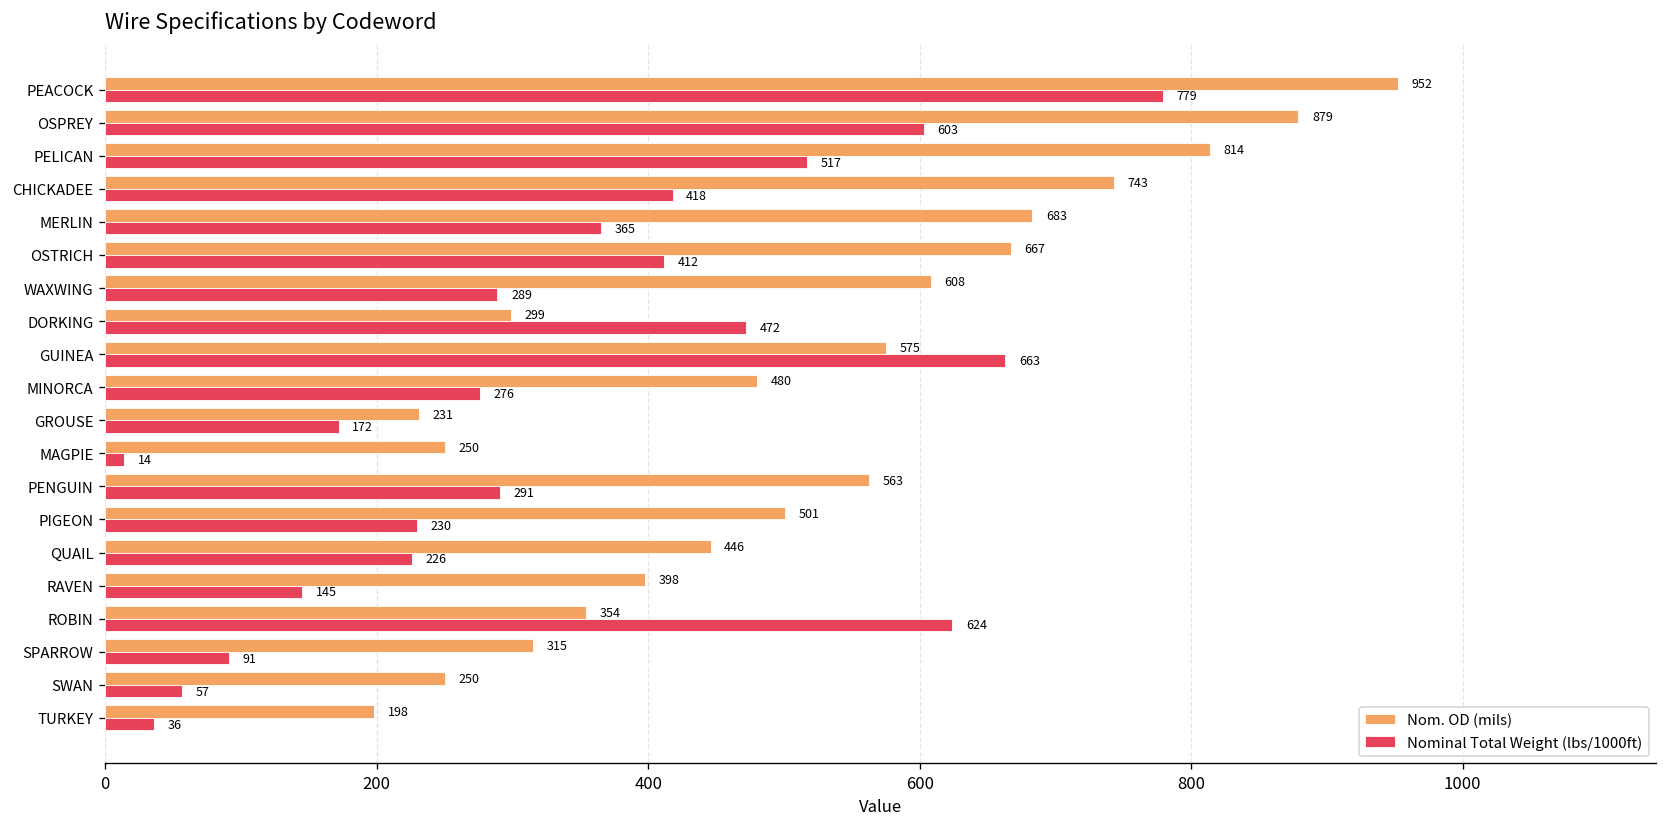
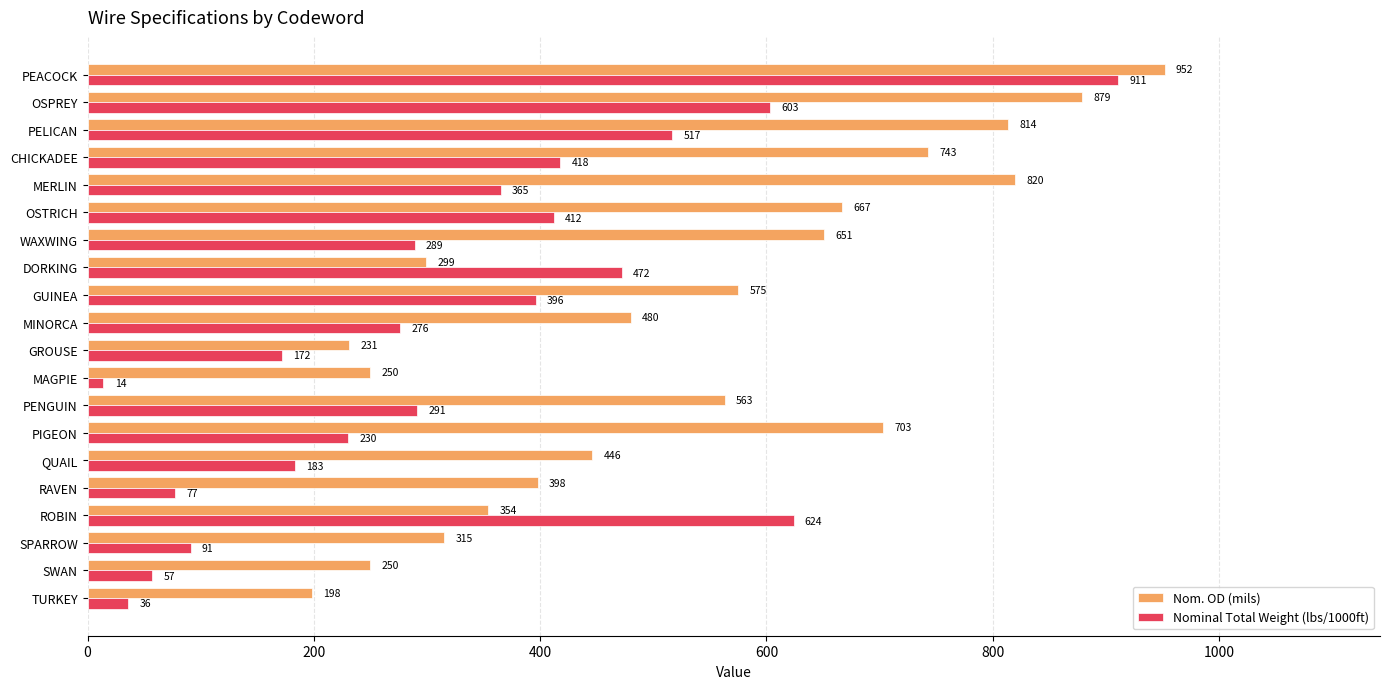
Nominal Total Weight (lbs/1000ft), PEACOCK: 779 -> 911
Nom. OD (mils), MERLIN: 683 -> 820
Nom. OD (mils), WAXWING: 608 -> 651
Nominal Total Weight (lbs/1000ft), GUINEA: 663 -> 396
Nom. OD (mils), PIGEON: 501 -> 703
Nominal Total Weight (lbs/1000ft), QUAIL: 226 -> 183
Nominal Total Weight (lbs/1000ft), RAVEN: 145 -> 77
